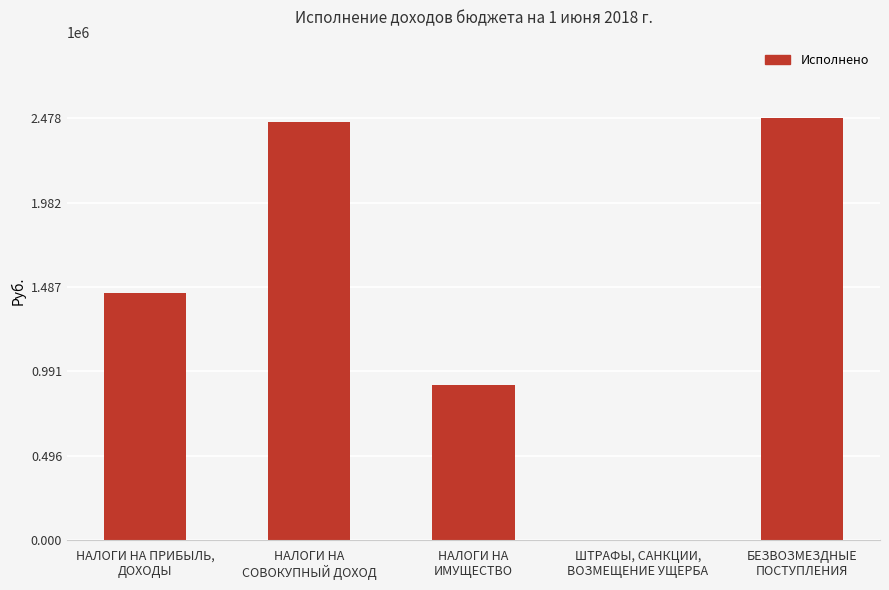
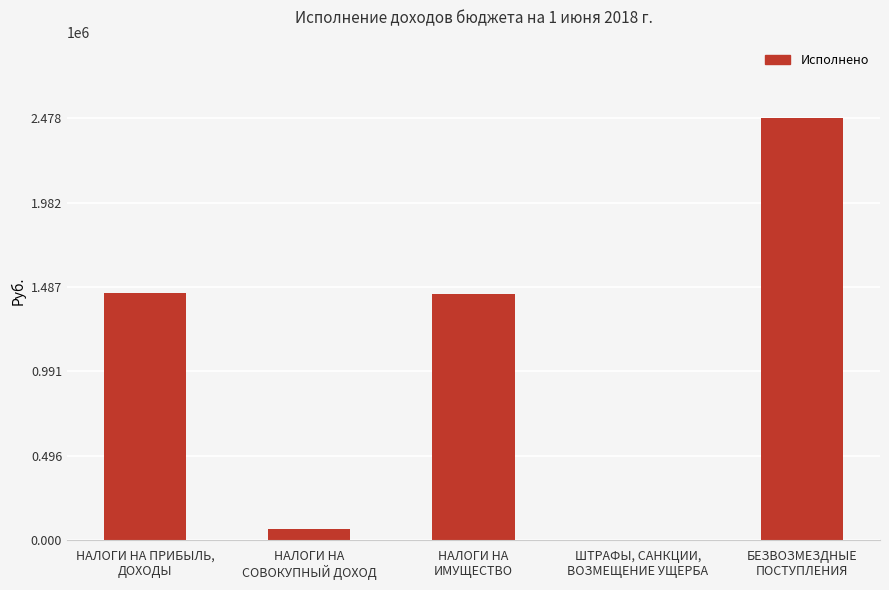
НАЛОГИ НА СОВОКУПНЫЙ ДОХОД: 2450000 -> 60000
НАЛОГИ НА ИМУЩЕСТВО: 910000 -> 1440000
